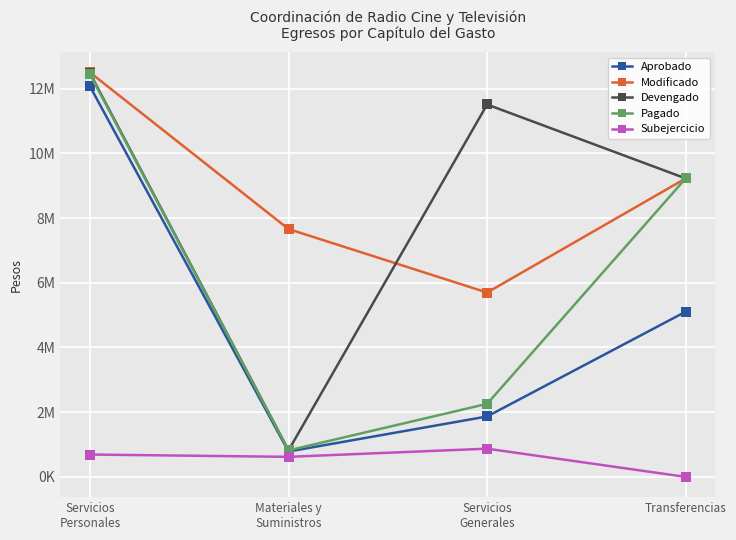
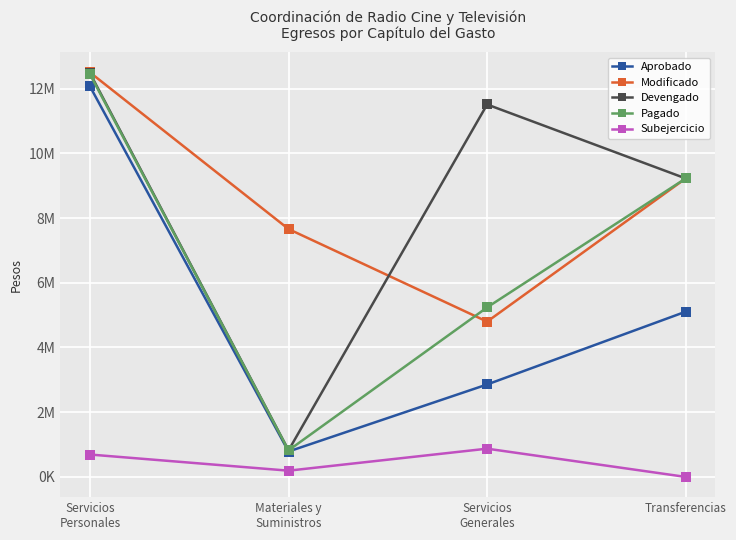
Subejercicio, Materiales y Suministros: 600000 -> 200000
Aprobado, Servicios Generales: 1900000 -> 2900000
Modificado, Servicios Generales: 5700000 -> 4800000
Pagado, Servicios Generales: 2300000 -> 5200000
